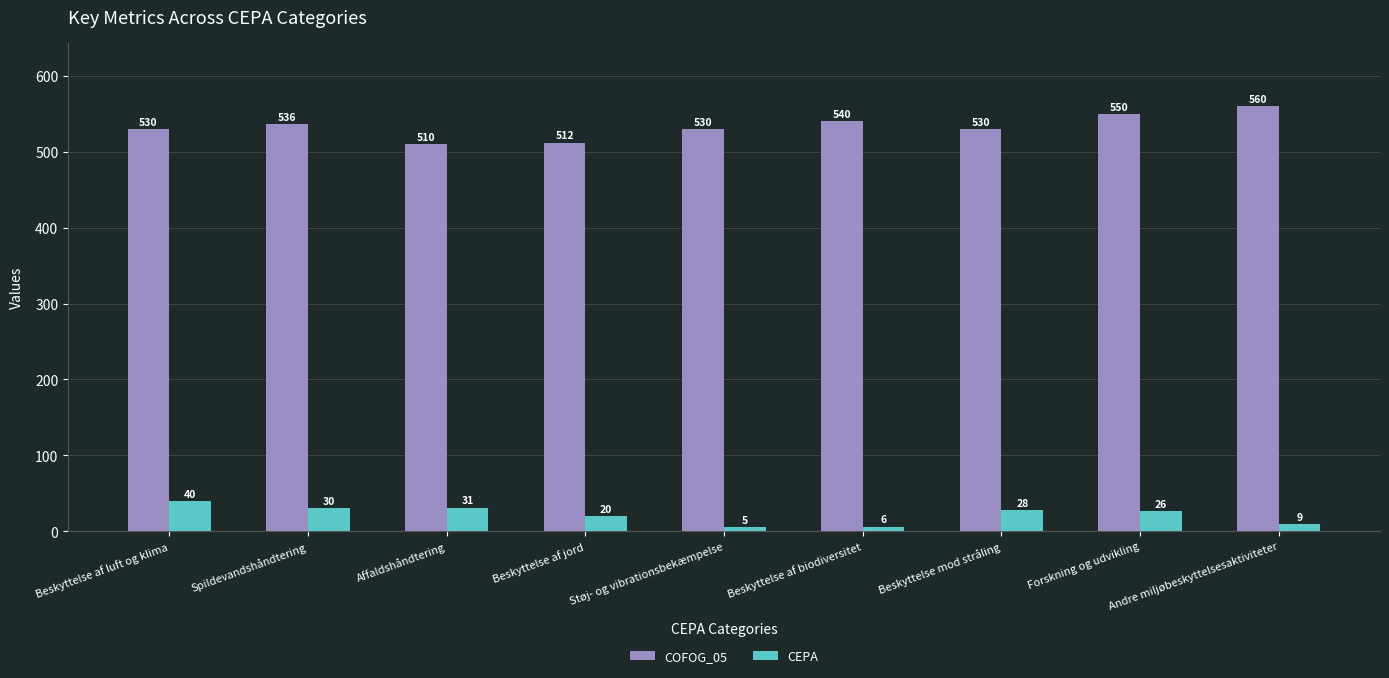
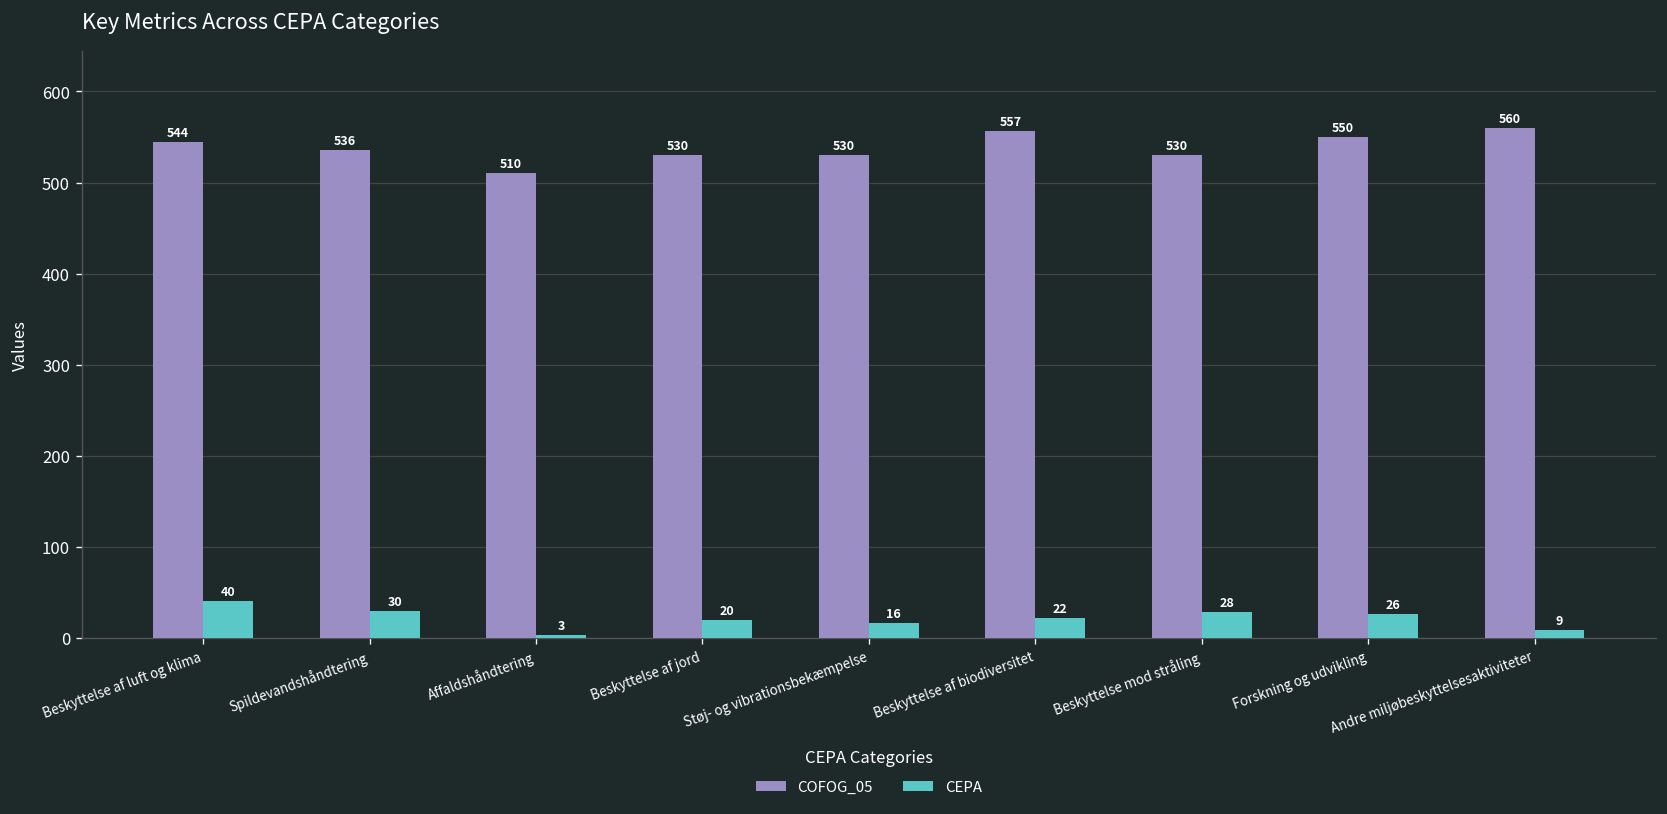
COFOG_05, Beskyttelse af luft og klima: 530 -> 544
CEPA, Affaldshåndtering: 31 -> 3
COFOG_05, Beskyttelse af jord: 512 -> 530
CEPA, Støj- og vibrationsbekæmpelse: 5 -> 16
COFOG_05, Beskyttelse af biodiversitet: 540 -> 557
CEPA, Beskyttelse af biodiversitet: 6 -> 22
